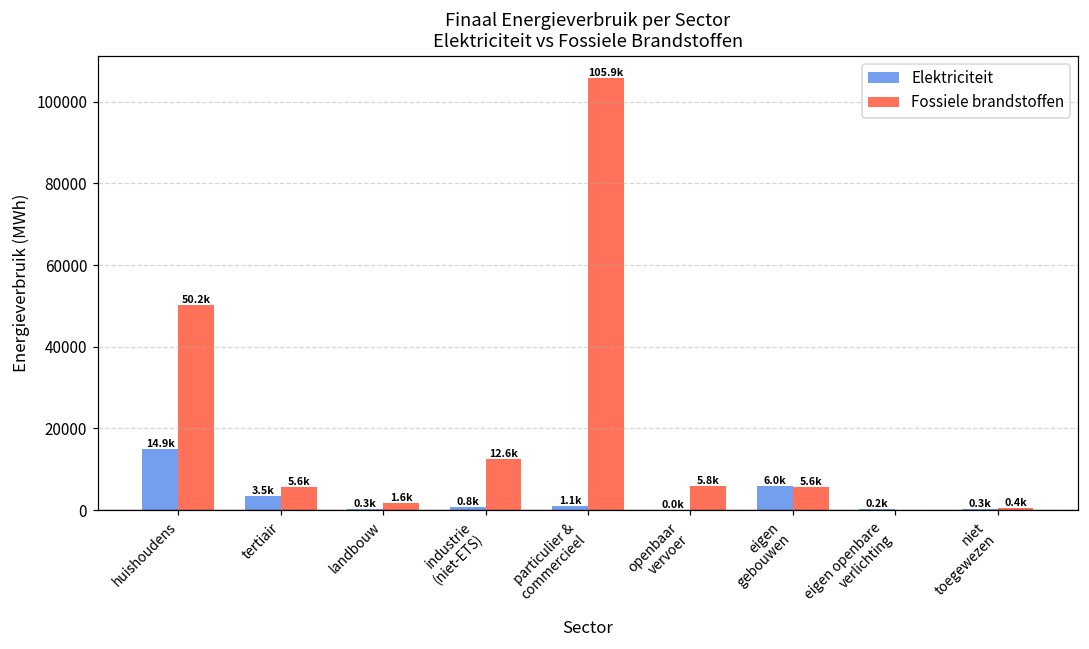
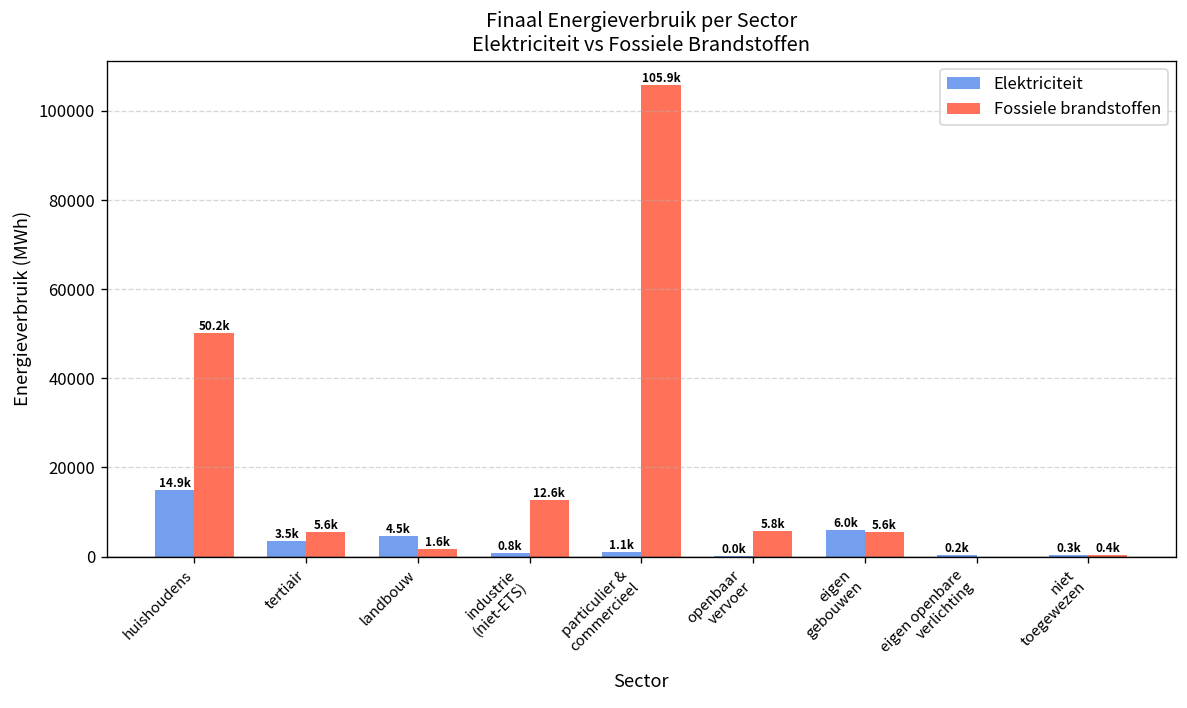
Elektriciteit, landbouw: 0.3k -> 4.5k
